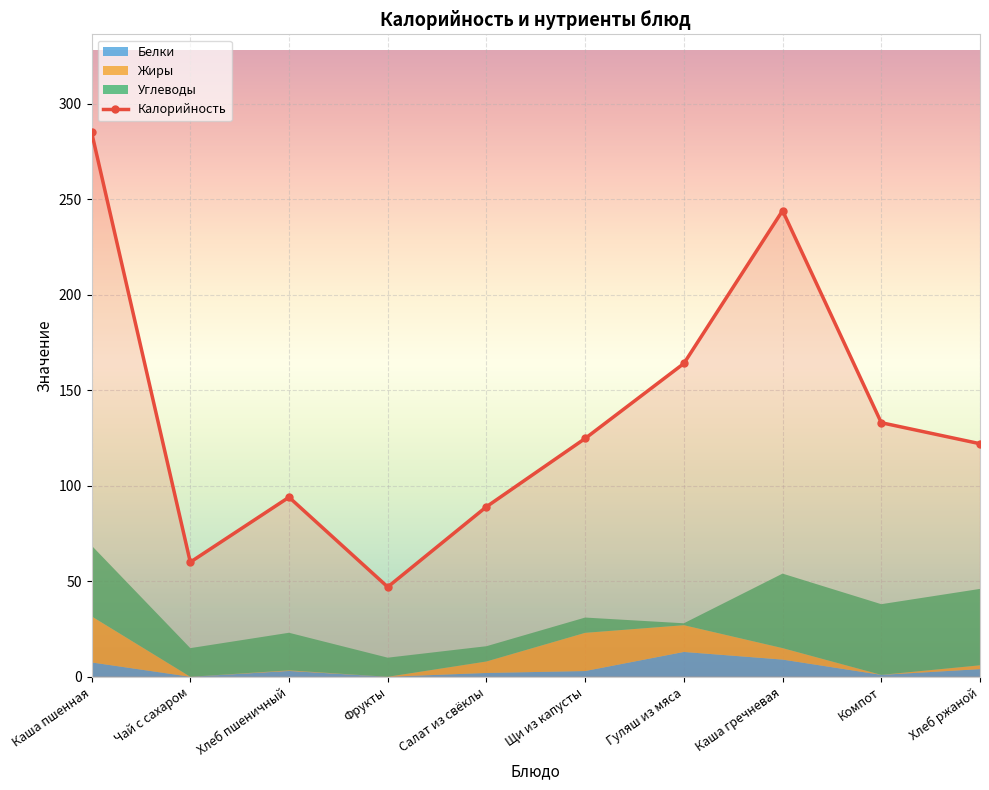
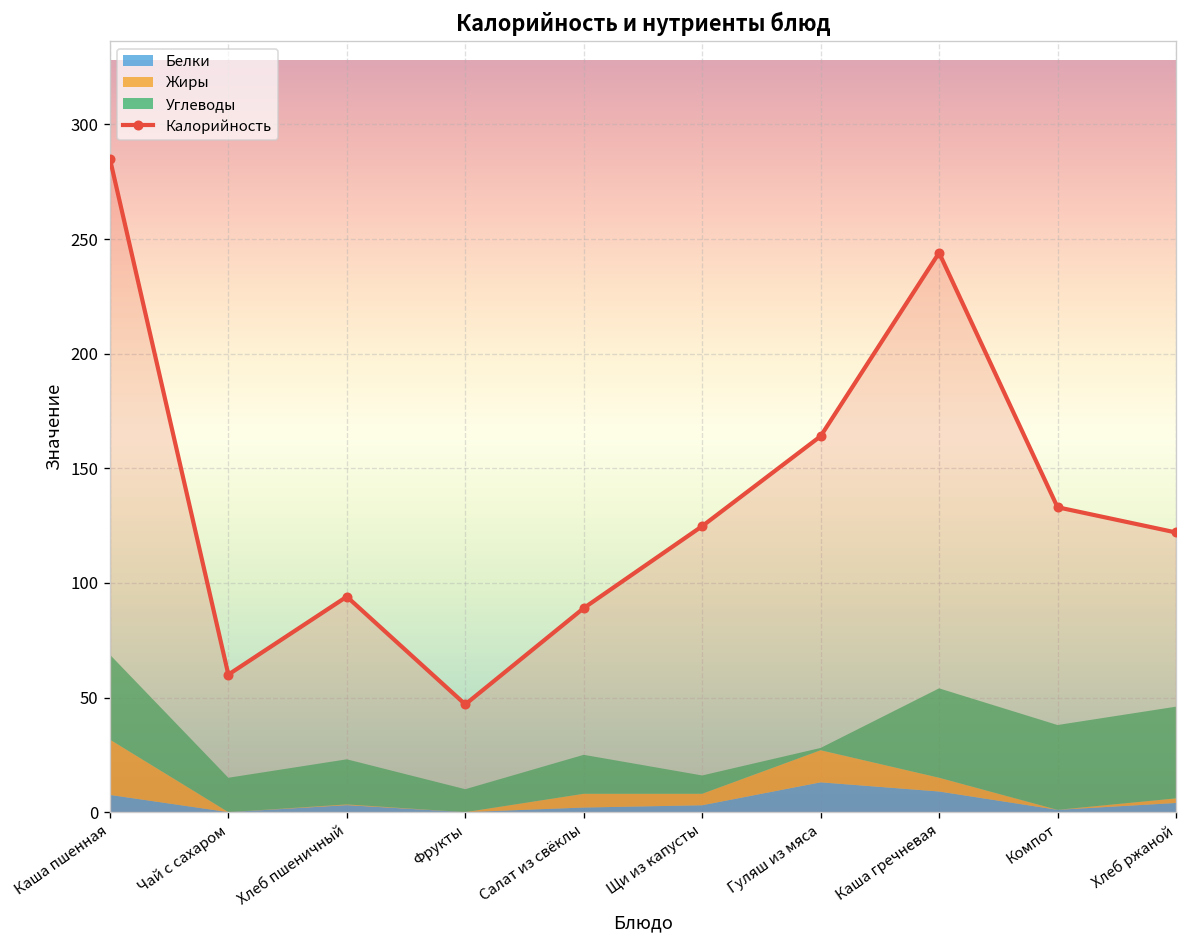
Углеводы, Салат из свёклы: 8 -> 17
Жиры, Щи из капусты: 20 -> 5
